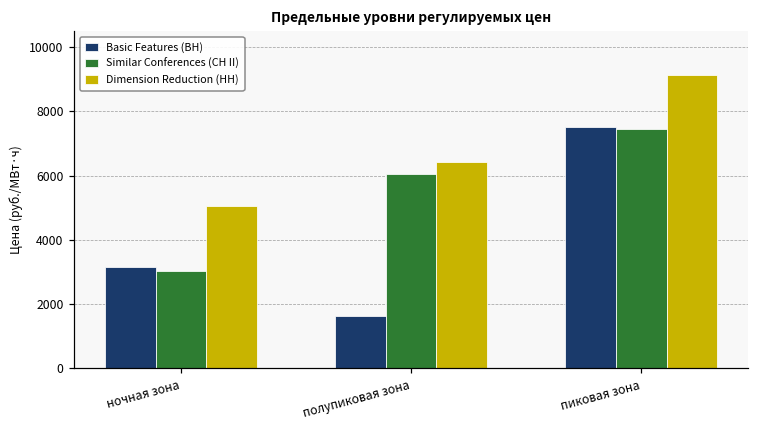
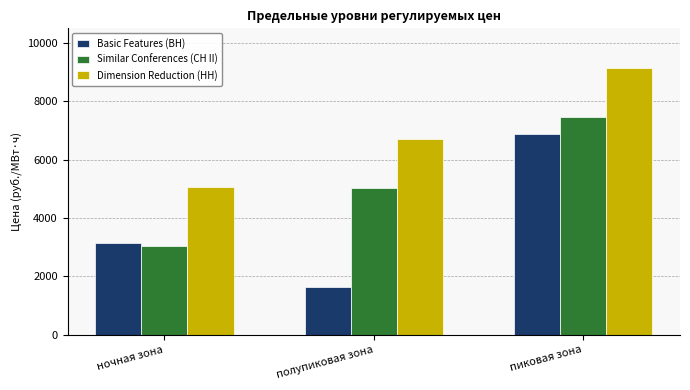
Similar Conferences (СН II), полупиковая зона: 6000 -> 5000
Dimension Reduction (НН), полупиковая зона: 6400 -> 6700
Basic Features (ВН), пиковая зона: 7500 -> 6900
